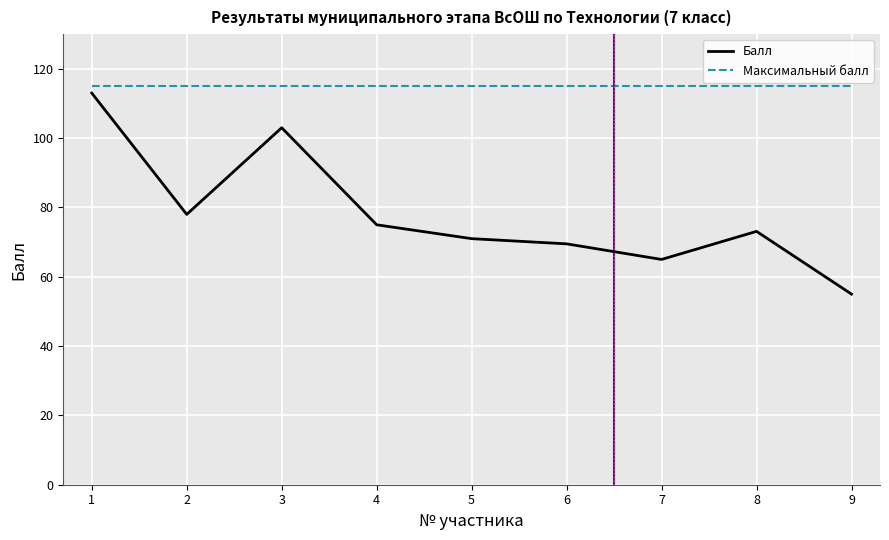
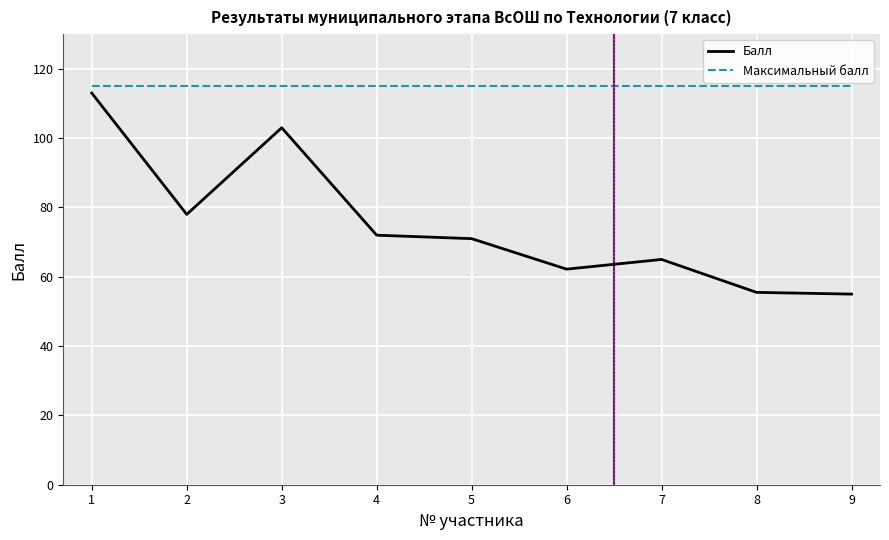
Балл, 4: 75 -> 72
Балл, 6: 70 -> 62
Балл, 8: 73 -> 56
